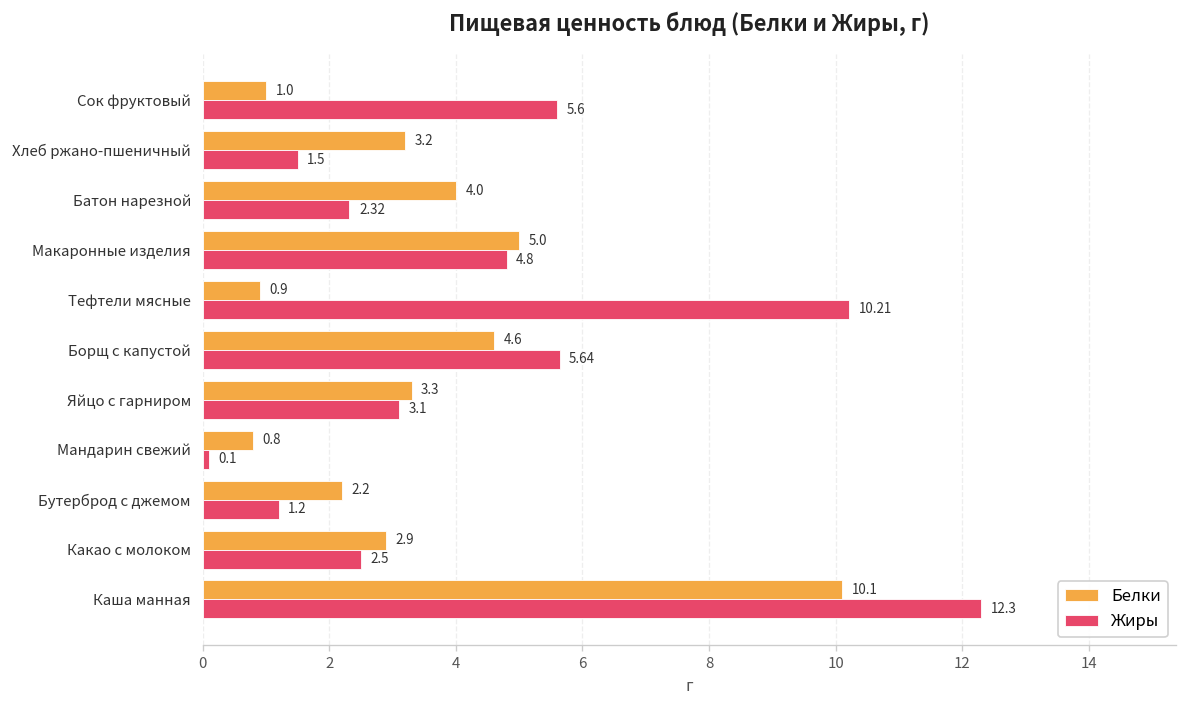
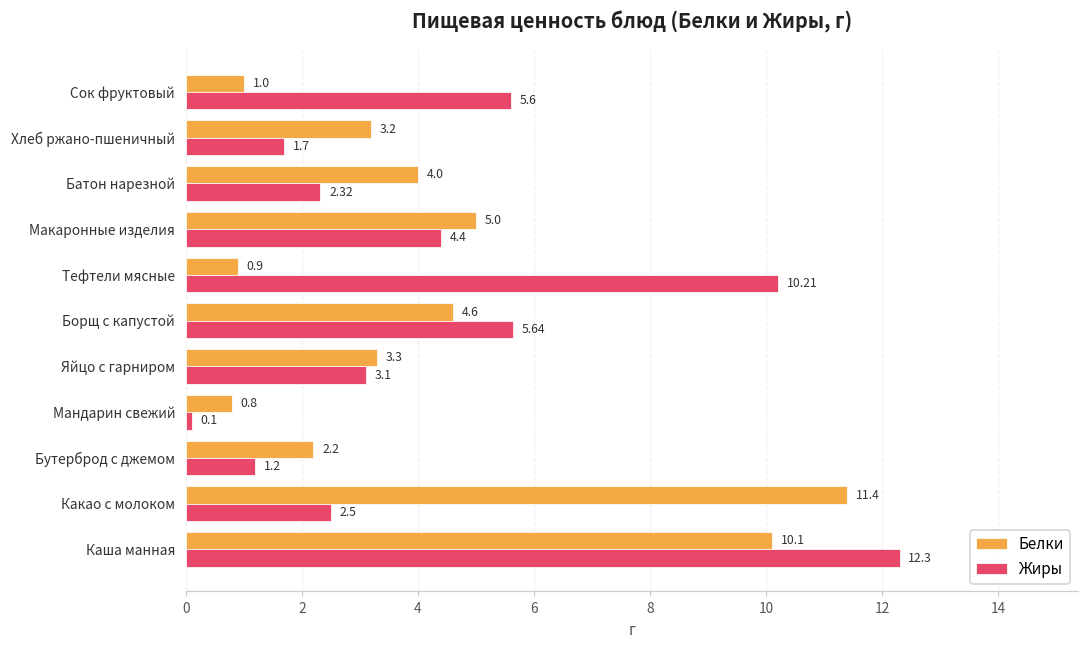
Жиры, Хлеб ржано-пшеничный: 1.5 -> 1.7
Жиры, Макаронные изделия: 4.8 -> 4.4
Белки, Какао с молоком: 2.9 -> 11.4
